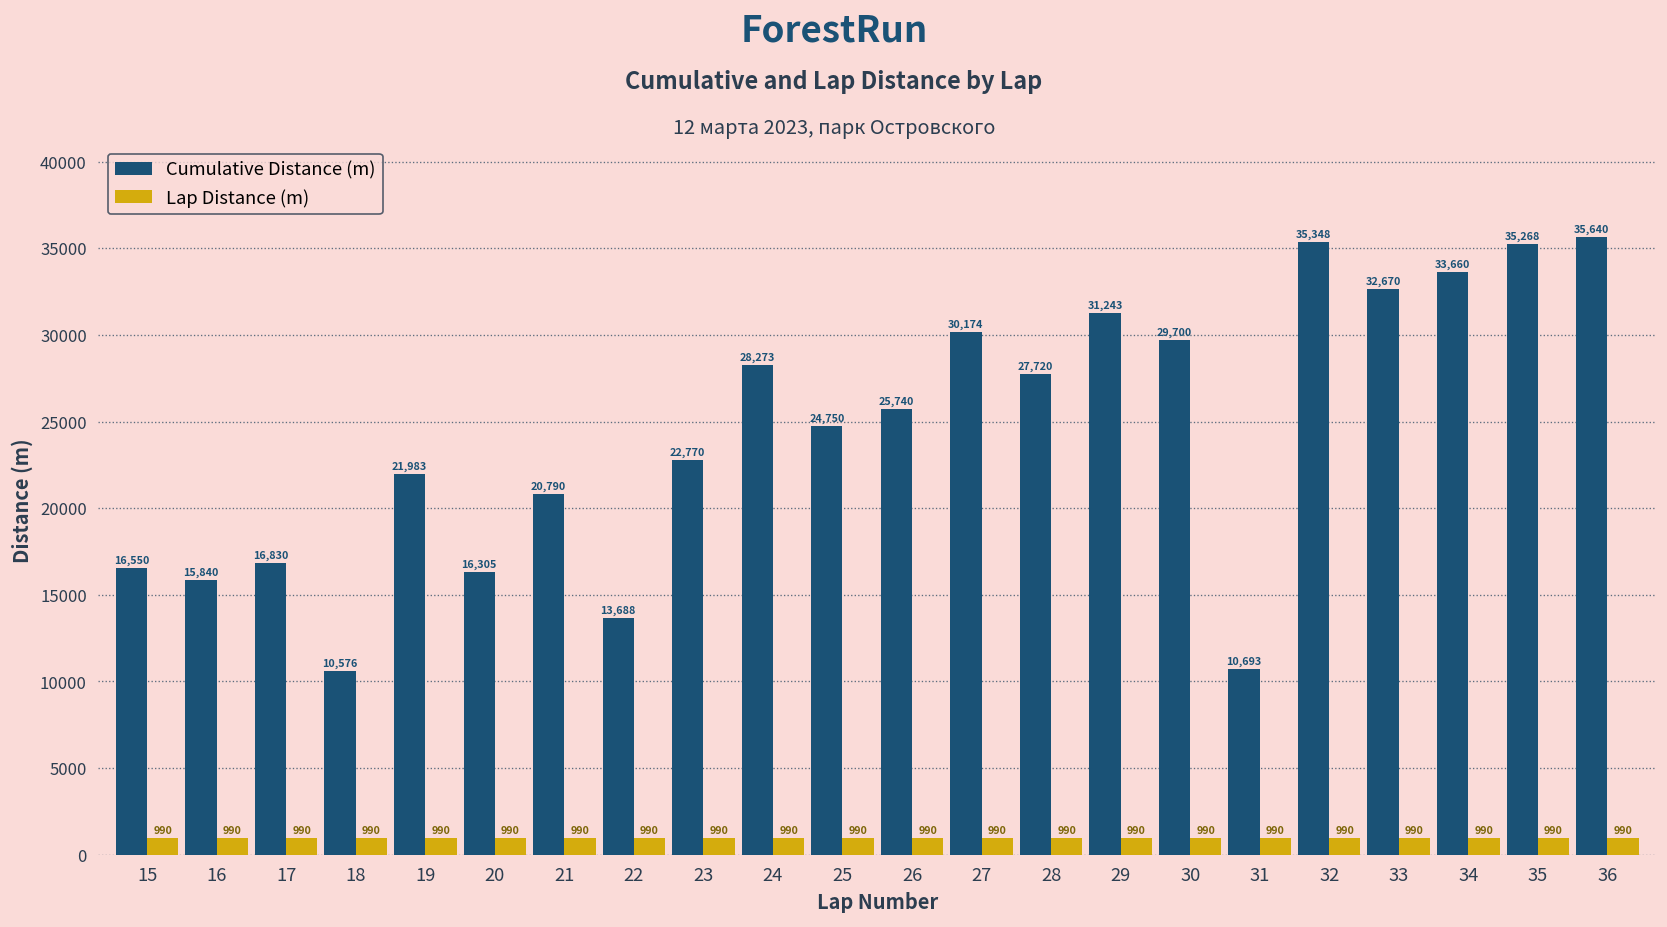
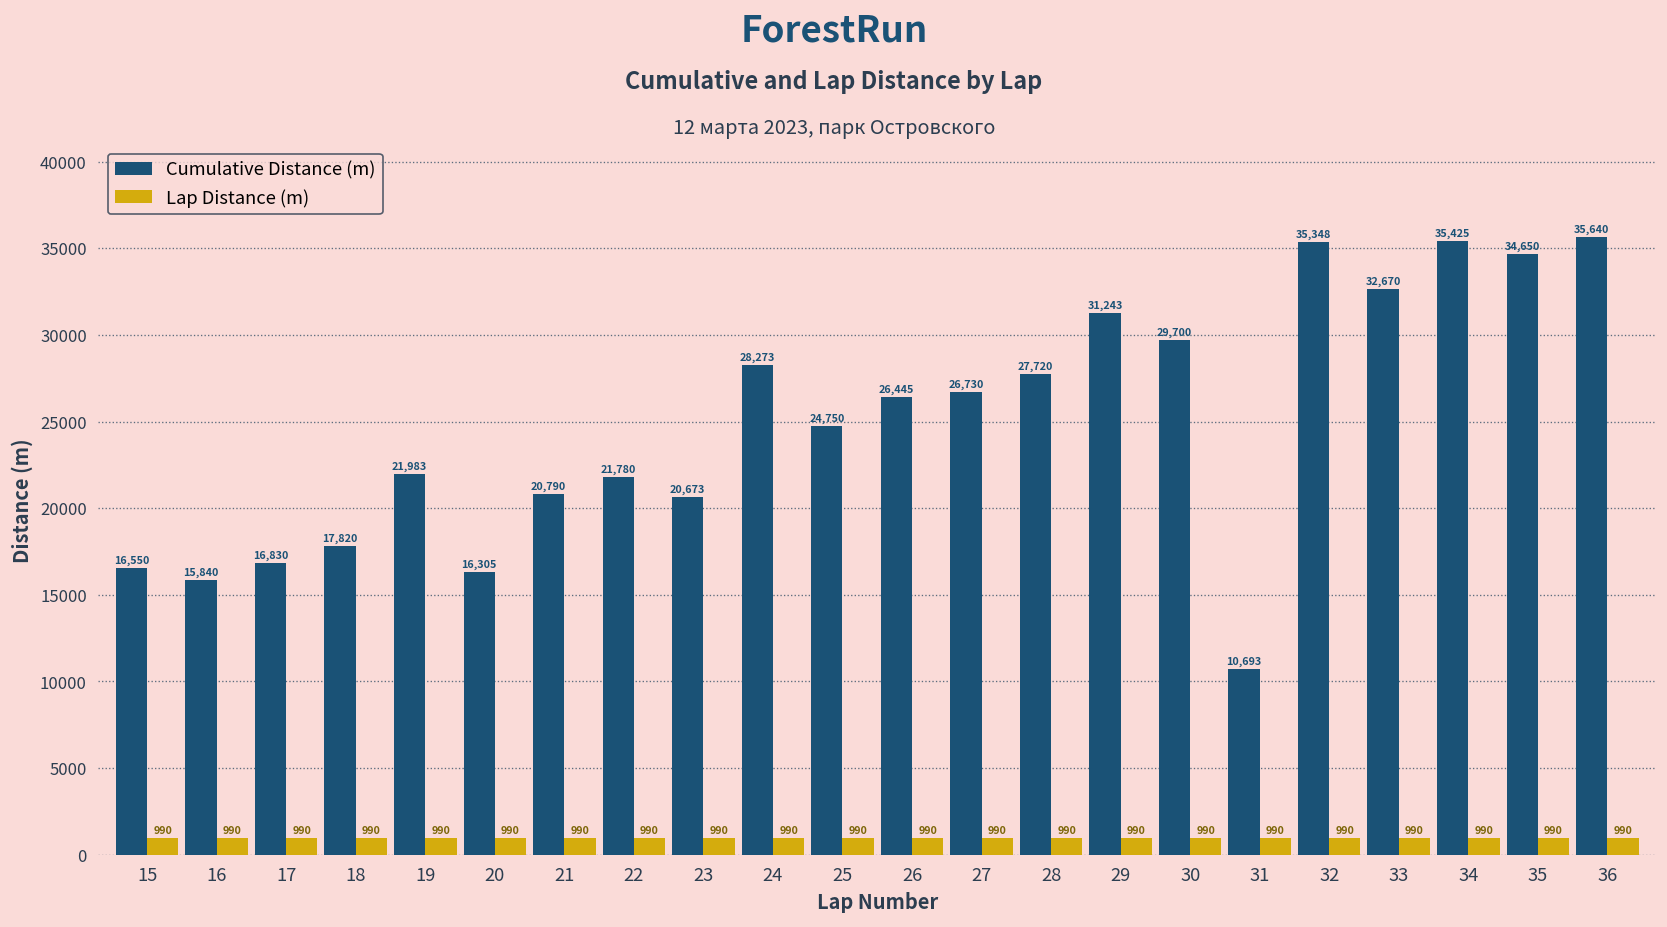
Cumulative Distance (m), 18: 10,576 -> 17,820
Cumulative Distance (m), 22: 13,688 -> 21,780
Cumulative Distance (m), 23: 22,770 -> 20,673
Cumulative Distance (m), 26: 25,740 -> 26,445
Cumulative Distance (m), 27: 30,174 -> 26,730
Cumulative Distance (m), 34: 33,660 -> 35,425
Cumulative Distance (m), 35: 35,268 -> 34,650
